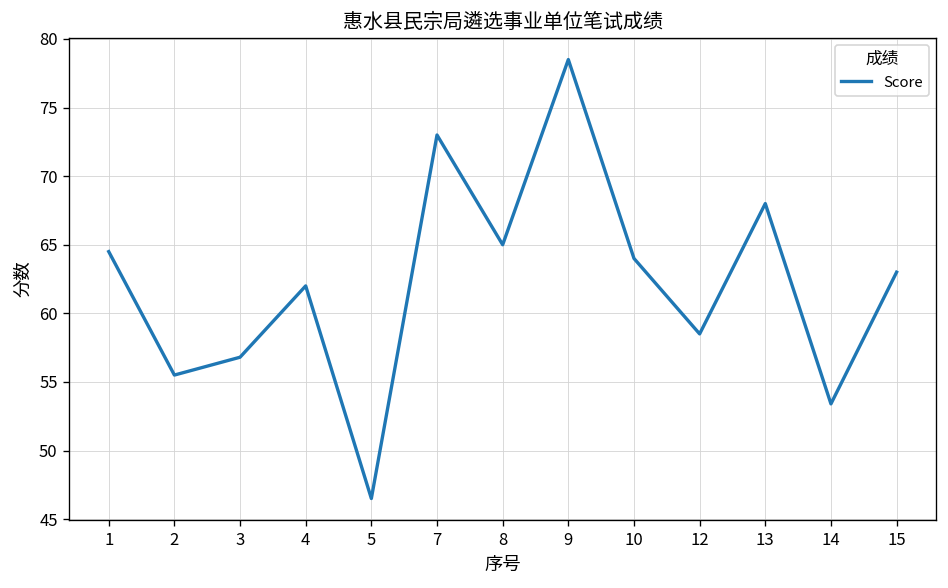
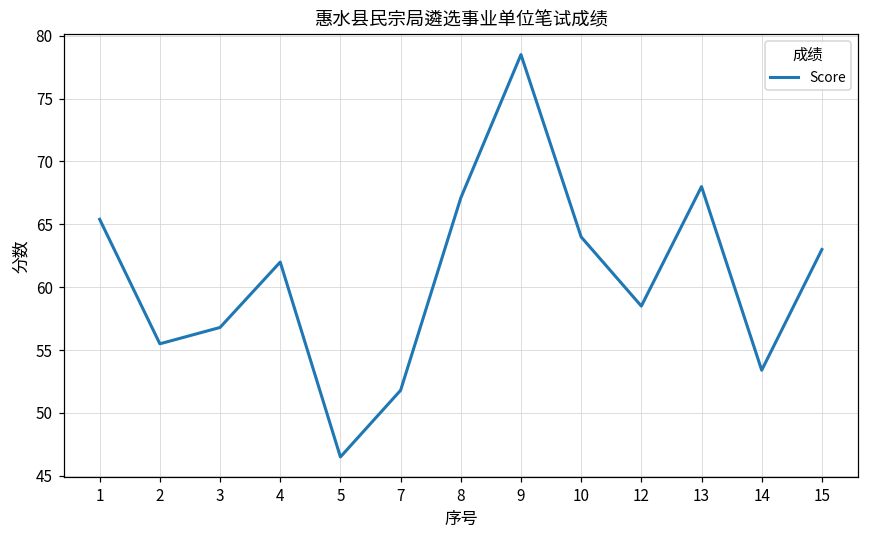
1: 64.5 -> 65.4
7: 73.0 -> 51.8
8: 65.0 -> 67.1
